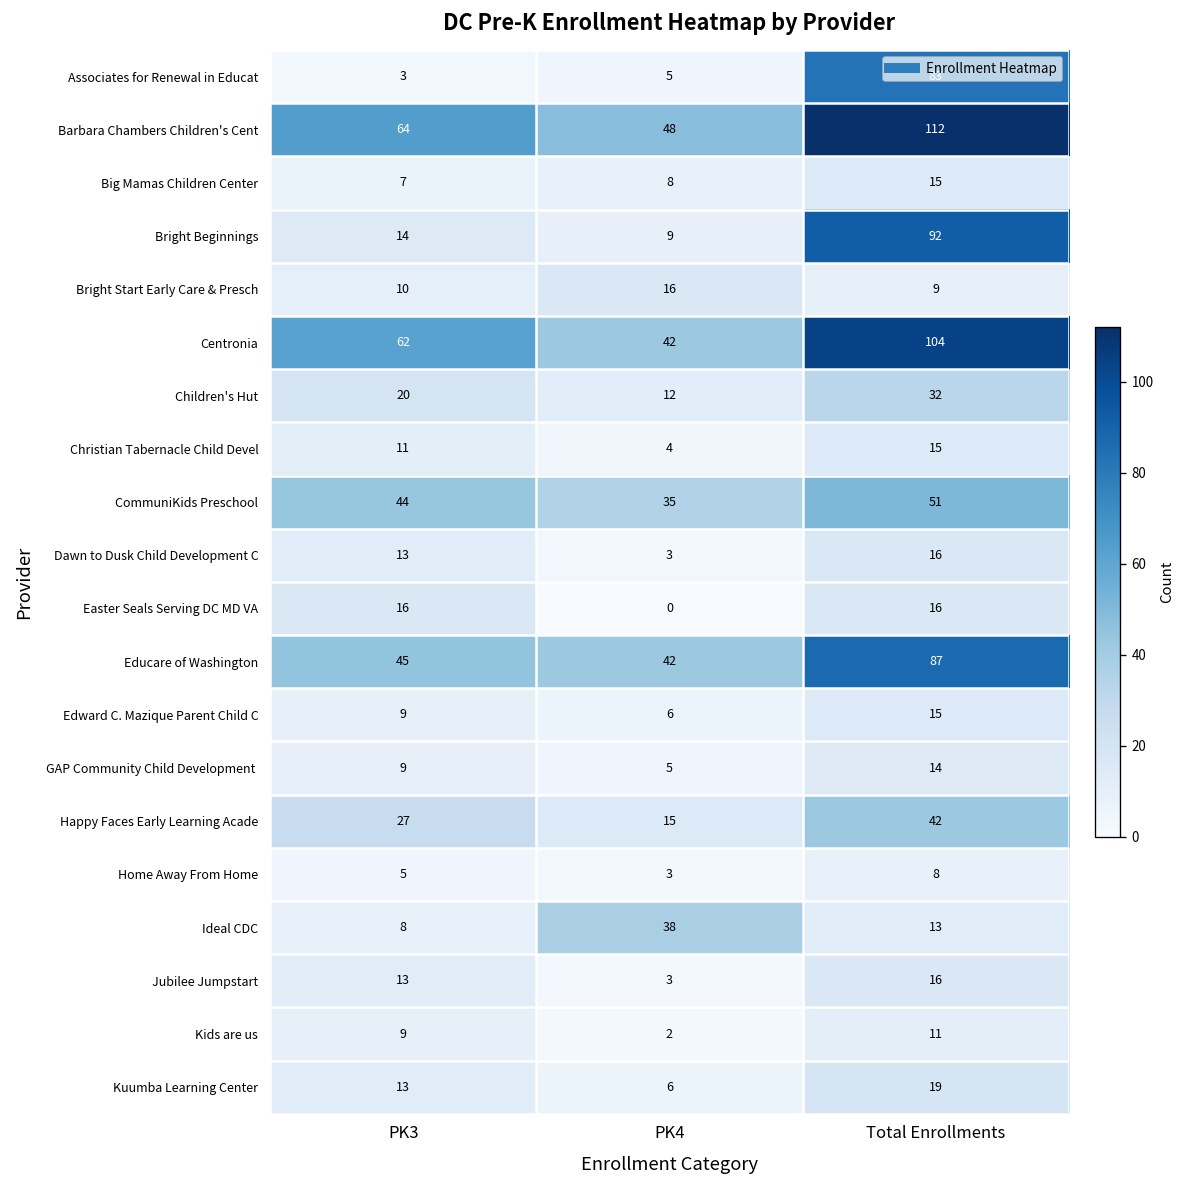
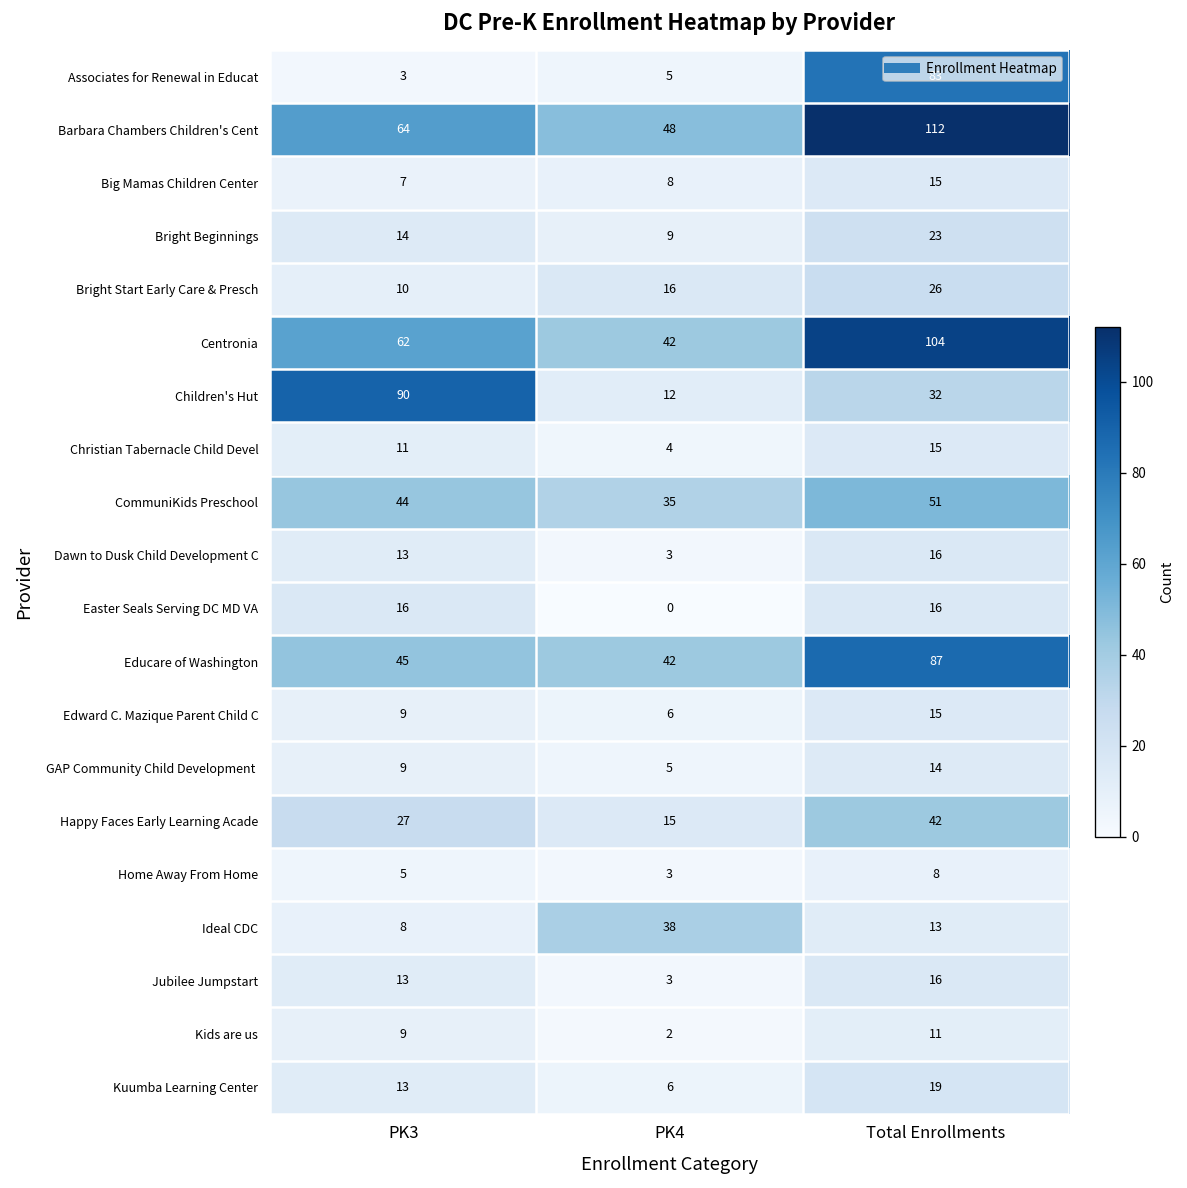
Bright Beginnings, Total Enrollments: 92 -> 23
Bright Start Early Care & Presch, Total Enrollments: 9 -> 26
Children's Hut, PK3: 20 -> 90
